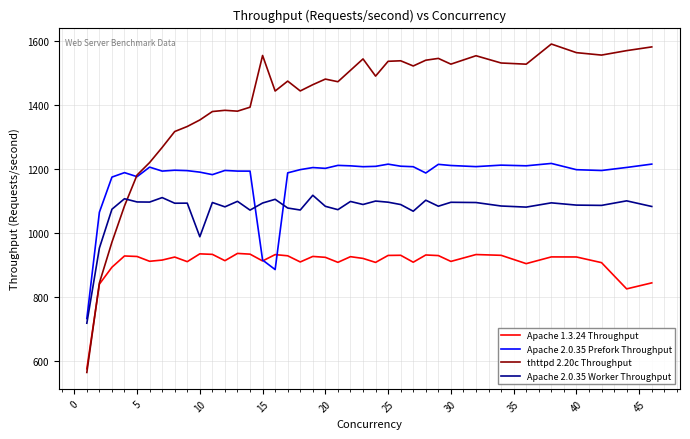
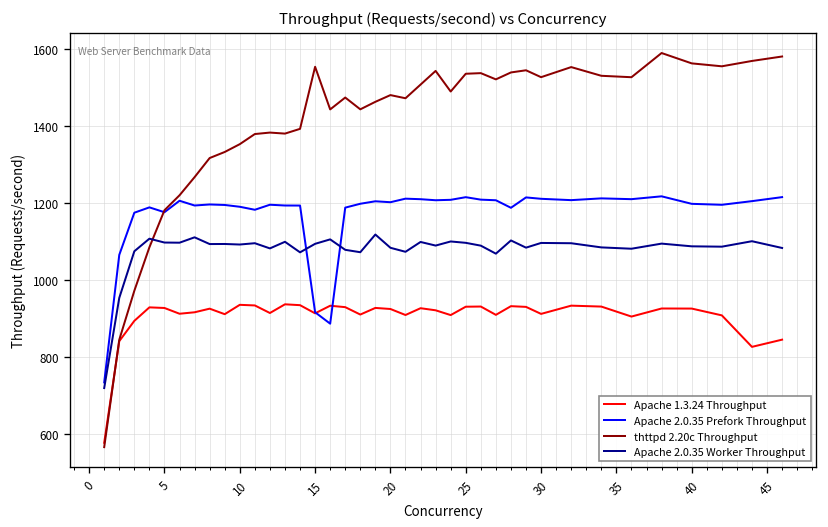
Apache 2.0.35 Worker Throughput, 10: 990 -> 1090
